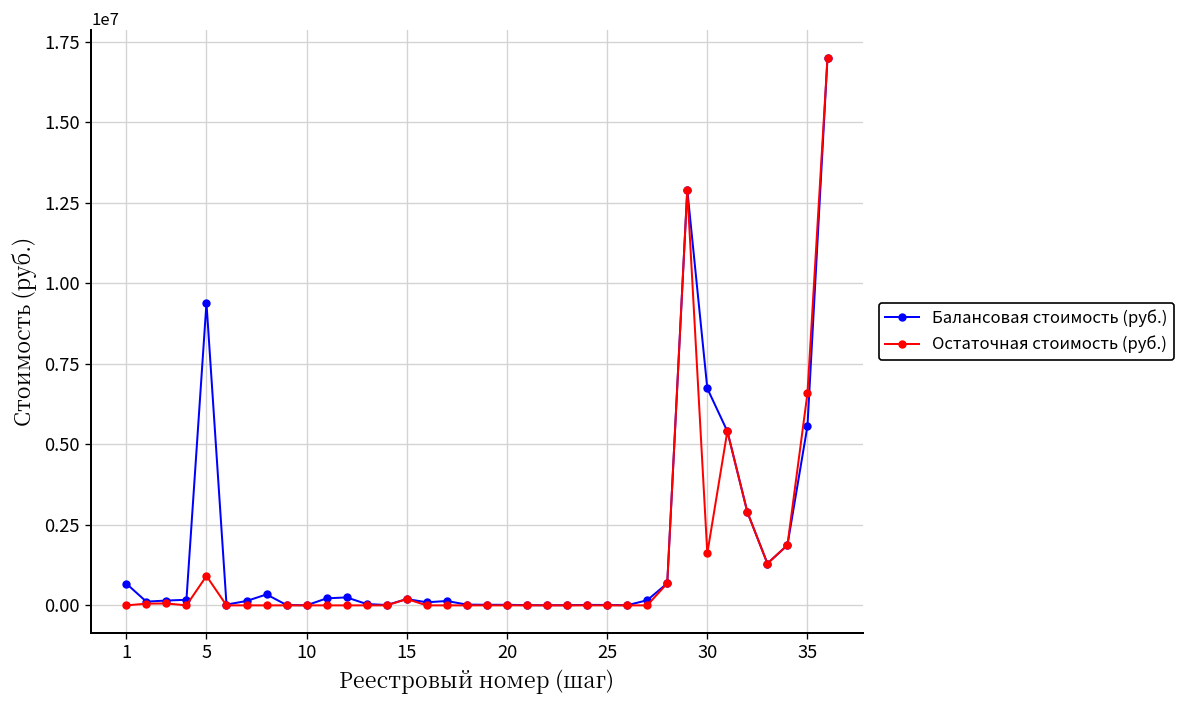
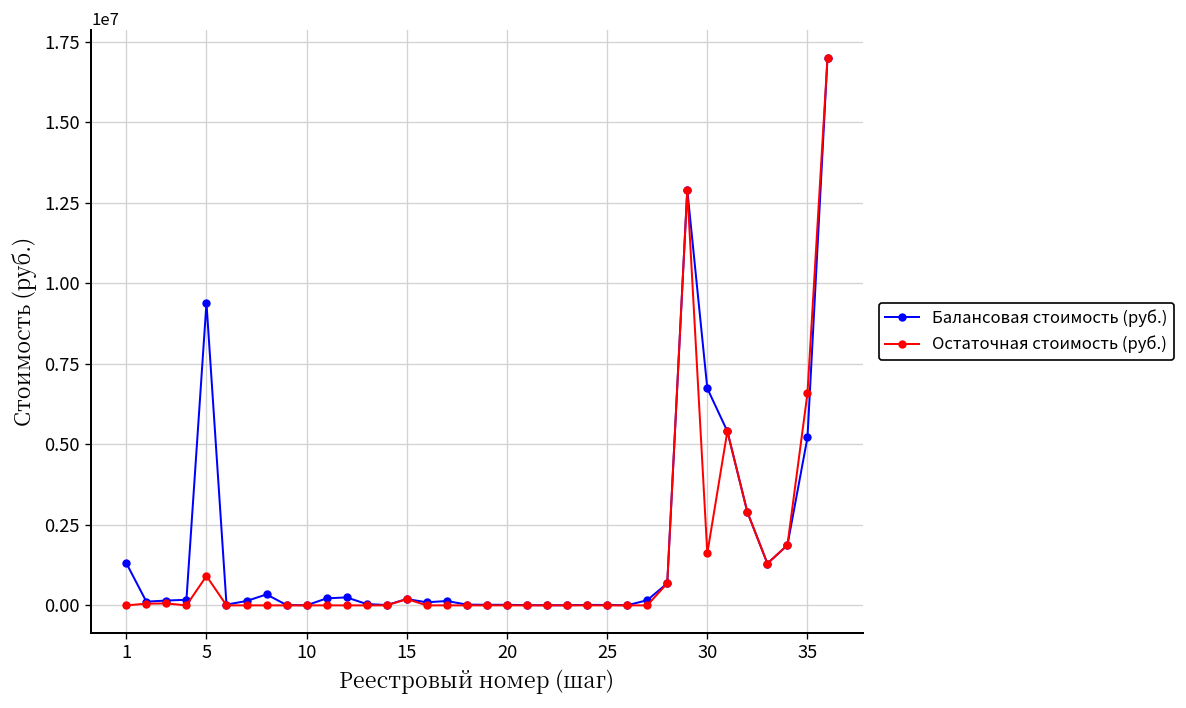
Балансовая стоимость (руб.), 1: 700000 -> 1300000
Балансовая стоимость (руб.), 35: 5600000 -> 5200000
